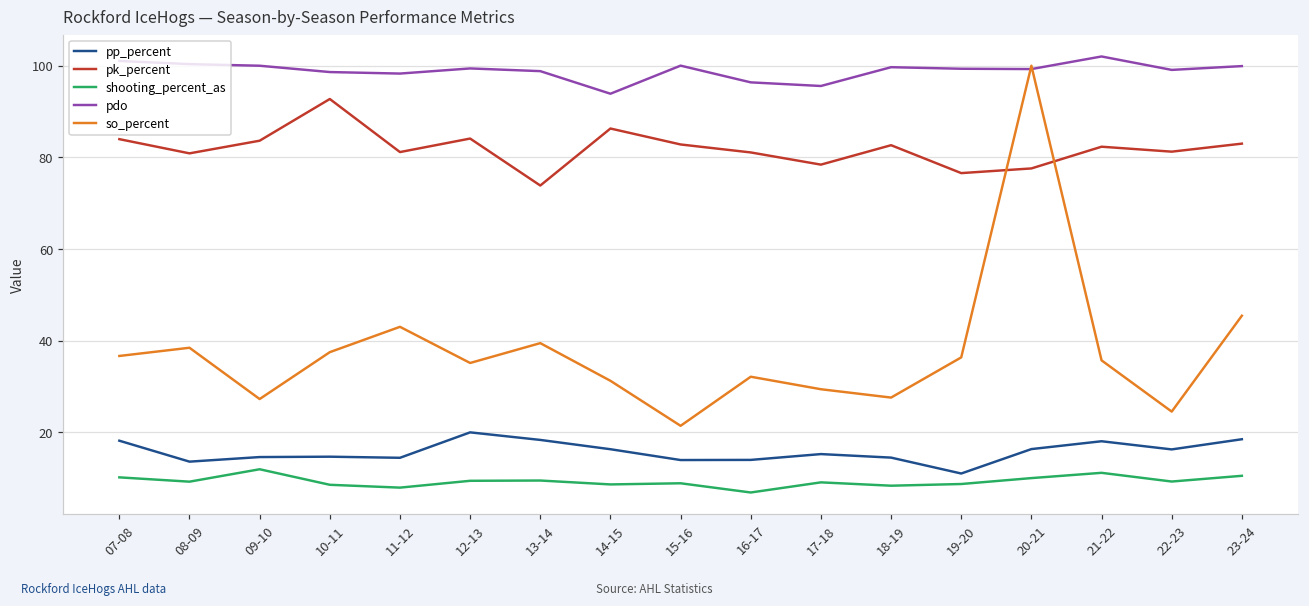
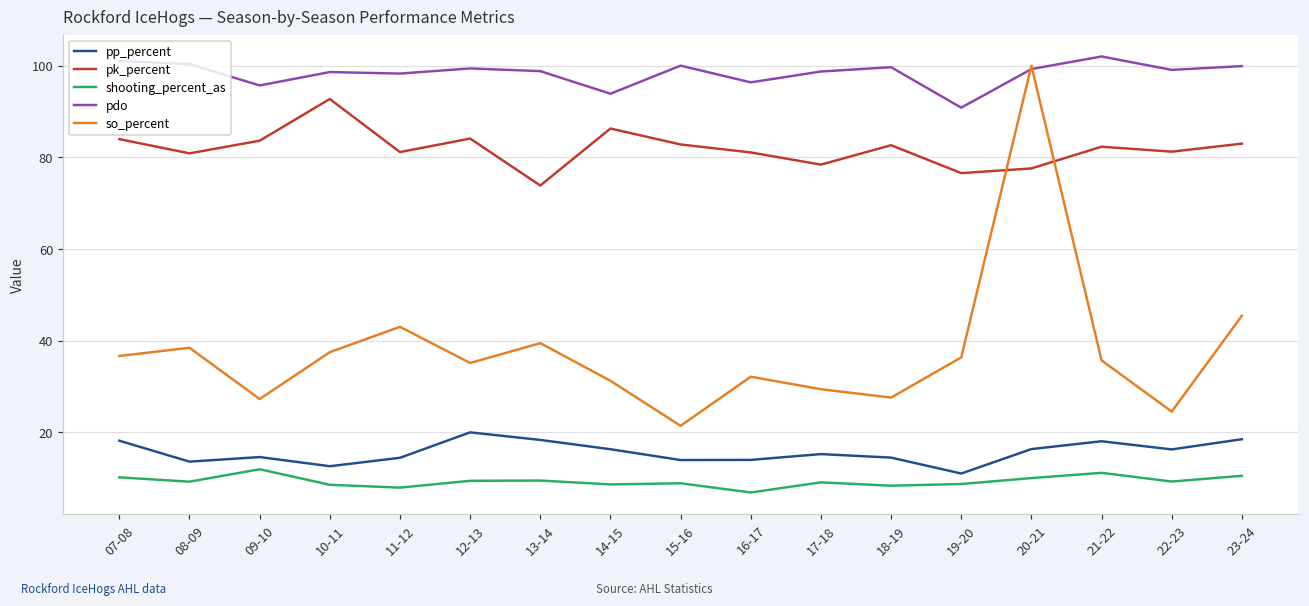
pdo, 09-10: 100 -> 96
pp_percent, 10-11: 15 -> 13
pdo, 17-18: 96 -> 99
pdo, 19-20: 99 -> 91
